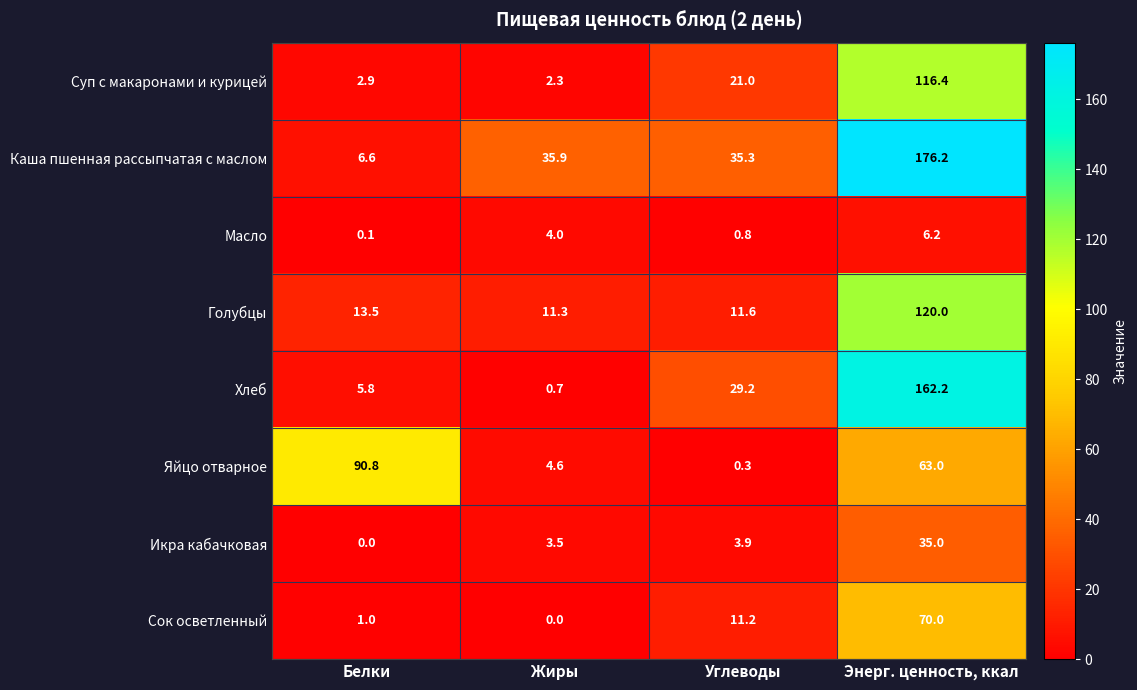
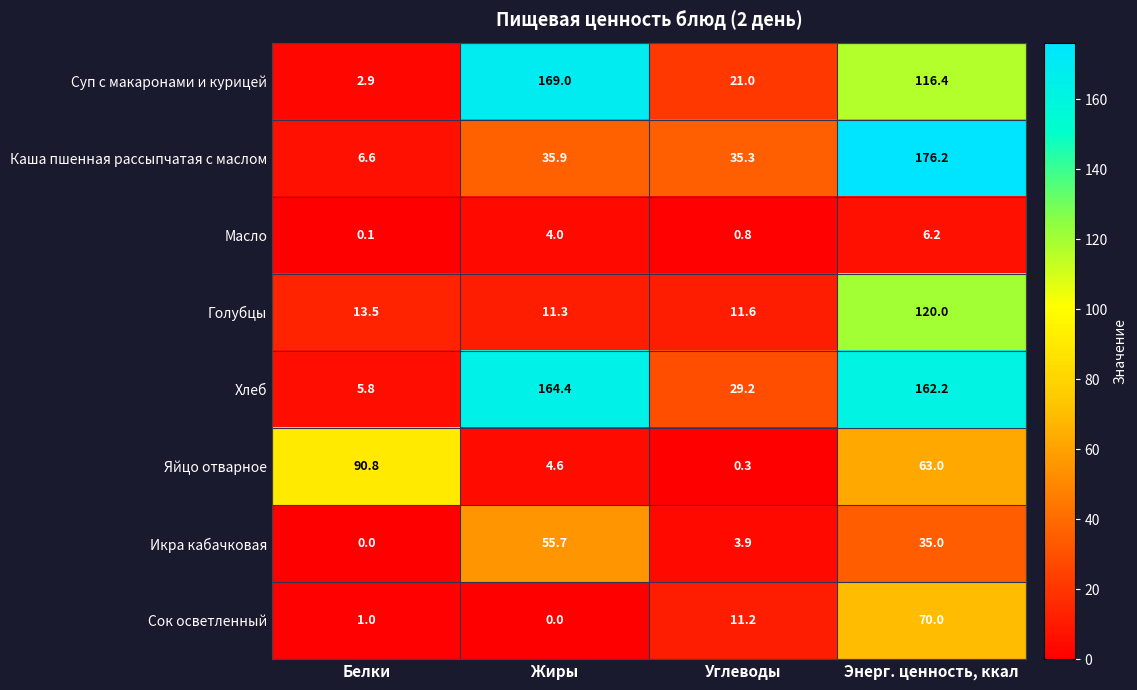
Суп с макаронами и курицей, Жиры: 2.3 -> 169.0
Хлеб, Жиры: 0.7 -> 164.4
Икра кабачковая, Жиры: 3.5 -> 55.7
